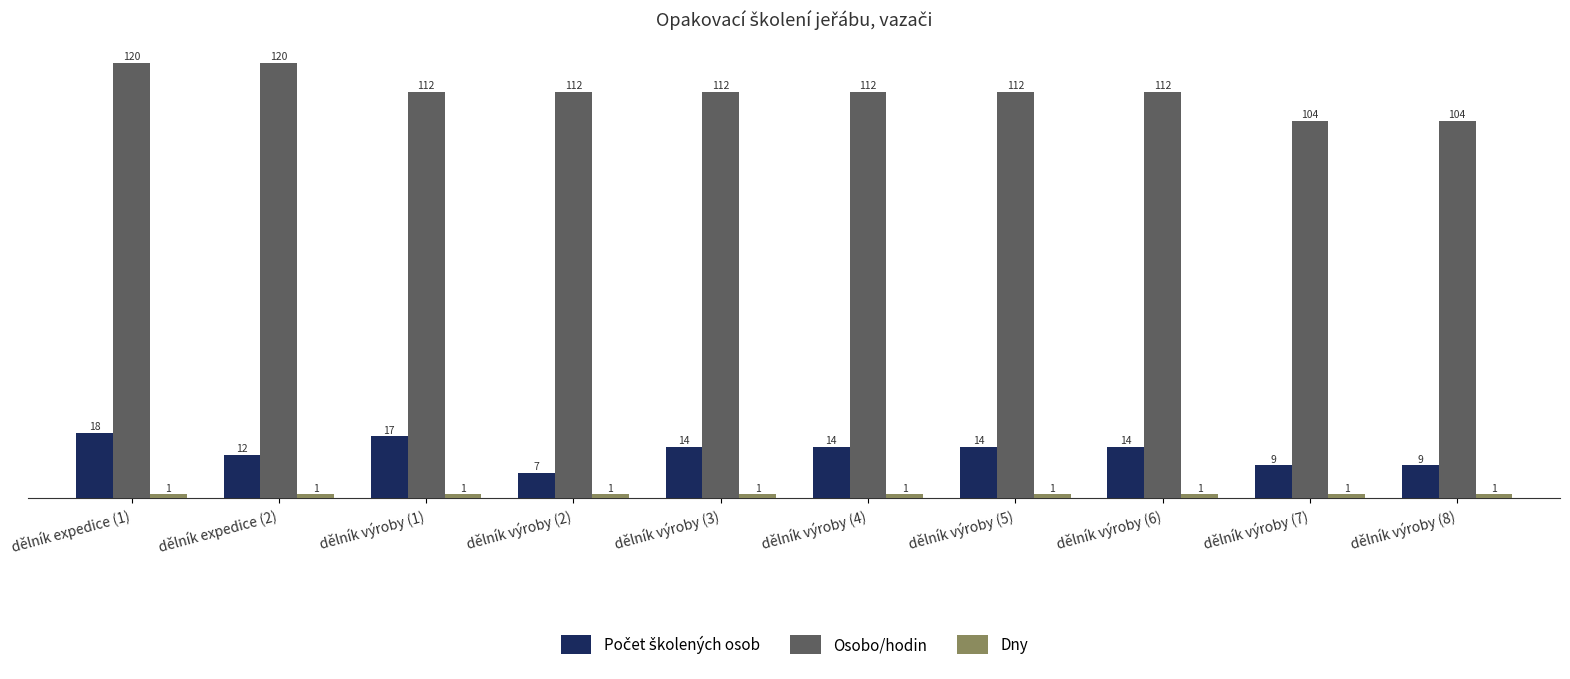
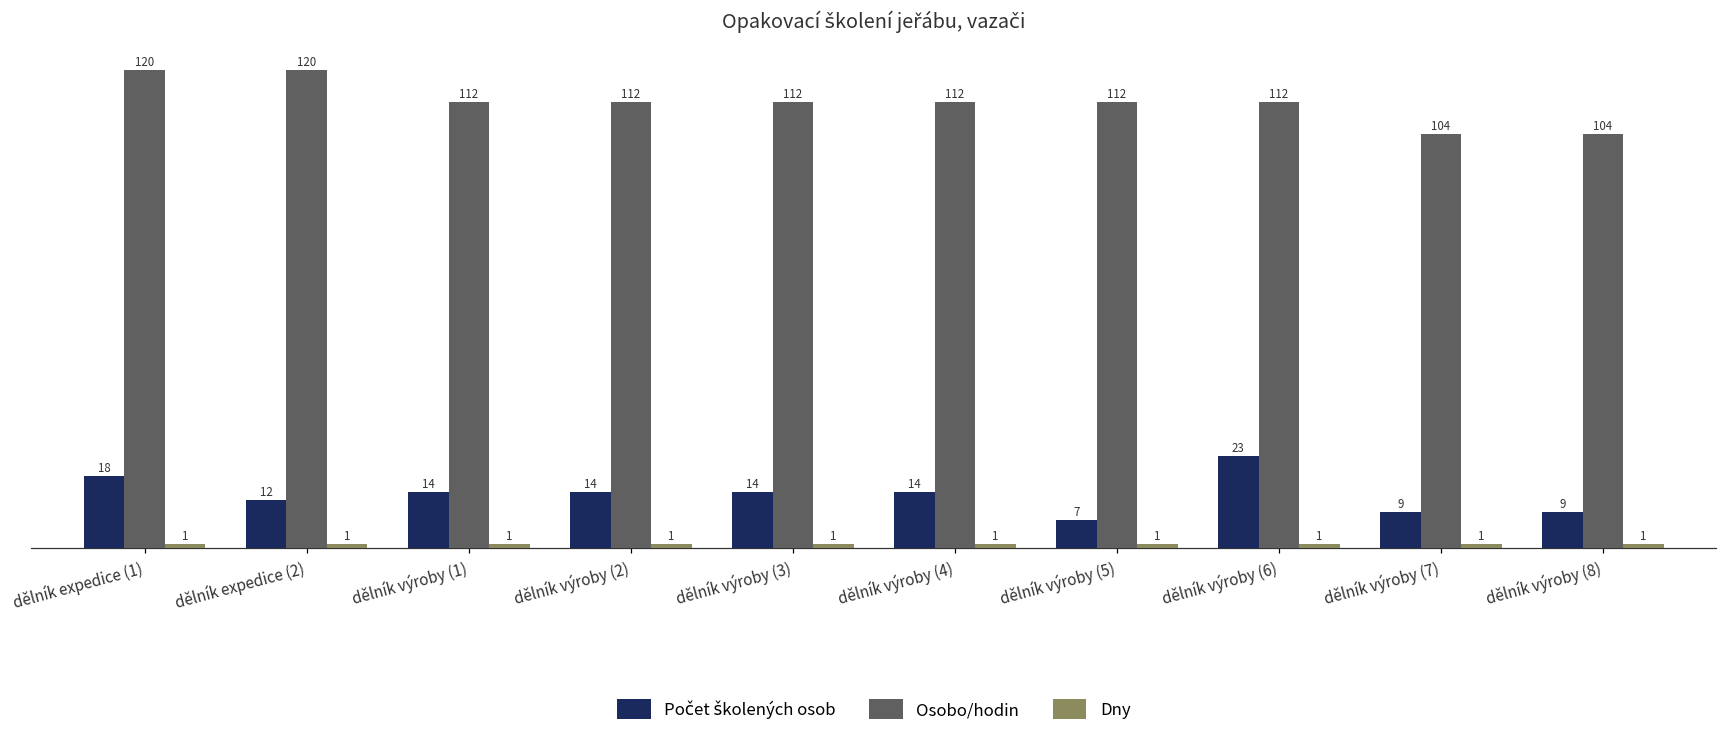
Počet školených osob, dělník výroby (1): 17 -> 14
Počet školených osob, dělník výroby (2): 7 -> 14
Počet školených osob, dělník výroby (5): 14 -> 7
Počet školených osob, dělník výroby (6): 14 -> 23
